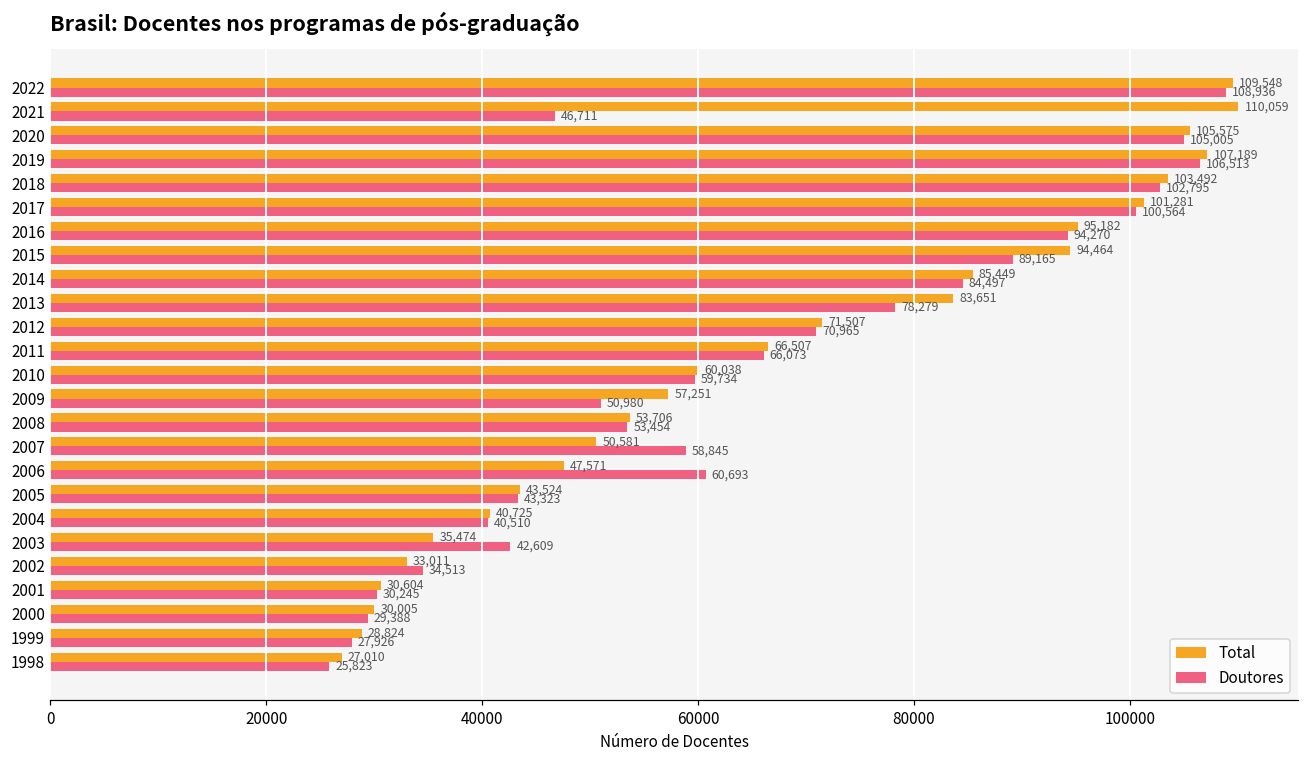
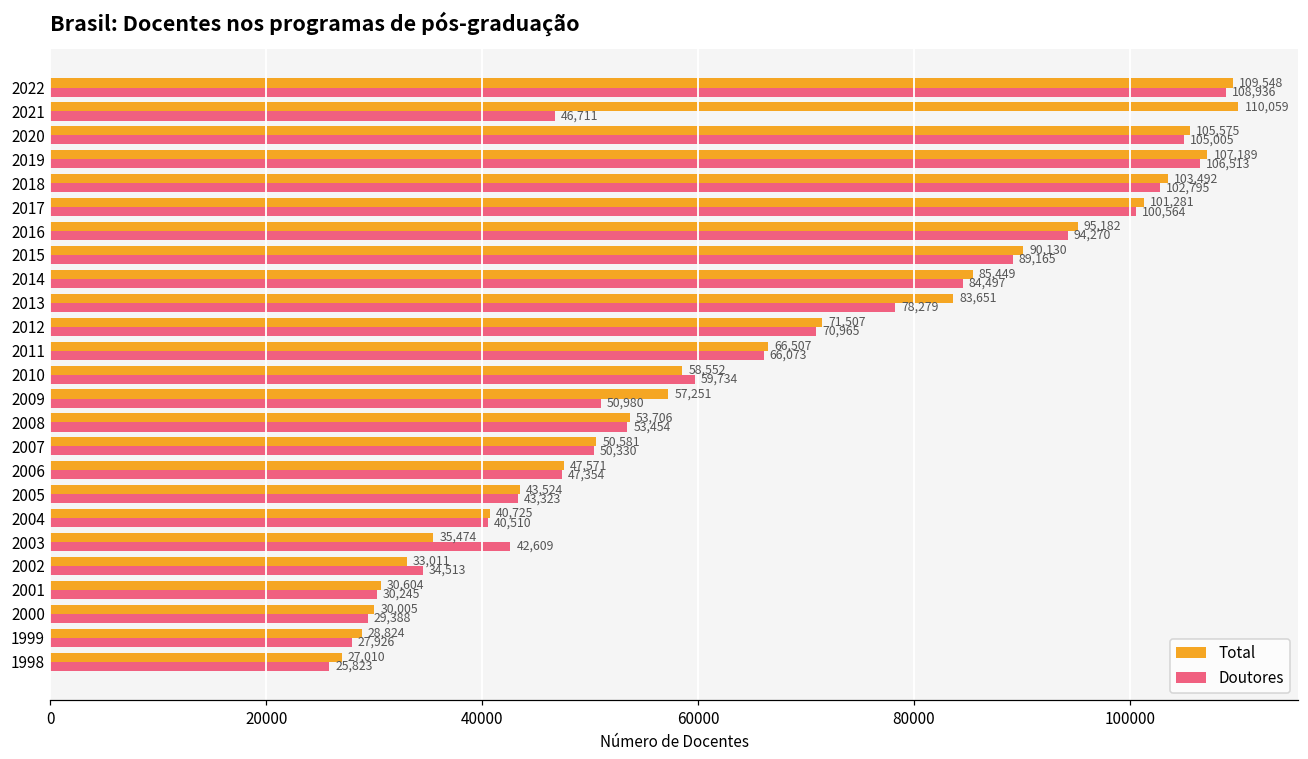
Total, 2015: 94,464 -> 90,130
Total, 2010: 60,038 -> 58,552
Doutores, 2007: 58,845 -> 50,330
Doutores, 2006: 60,693 -> 47,354
